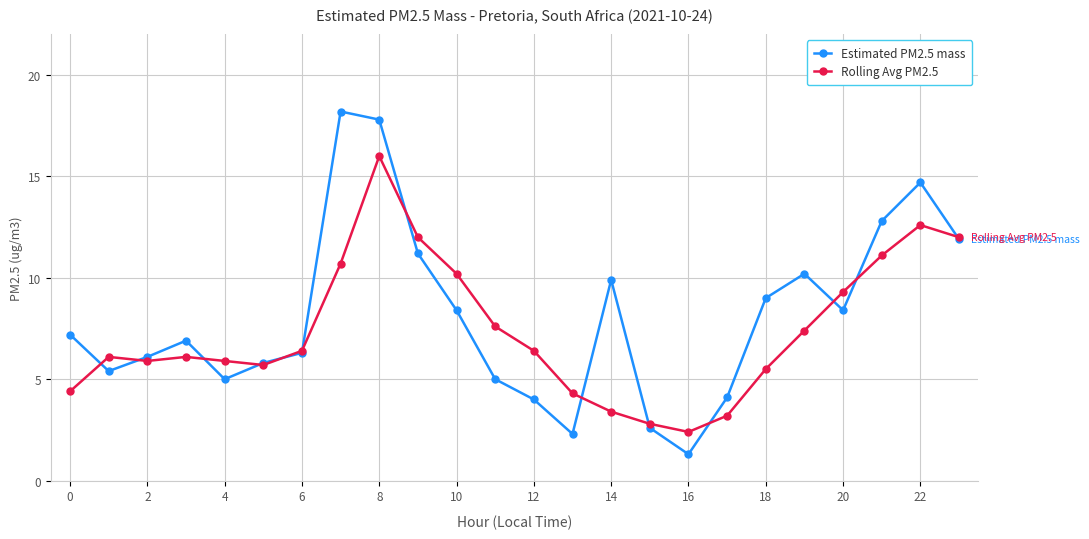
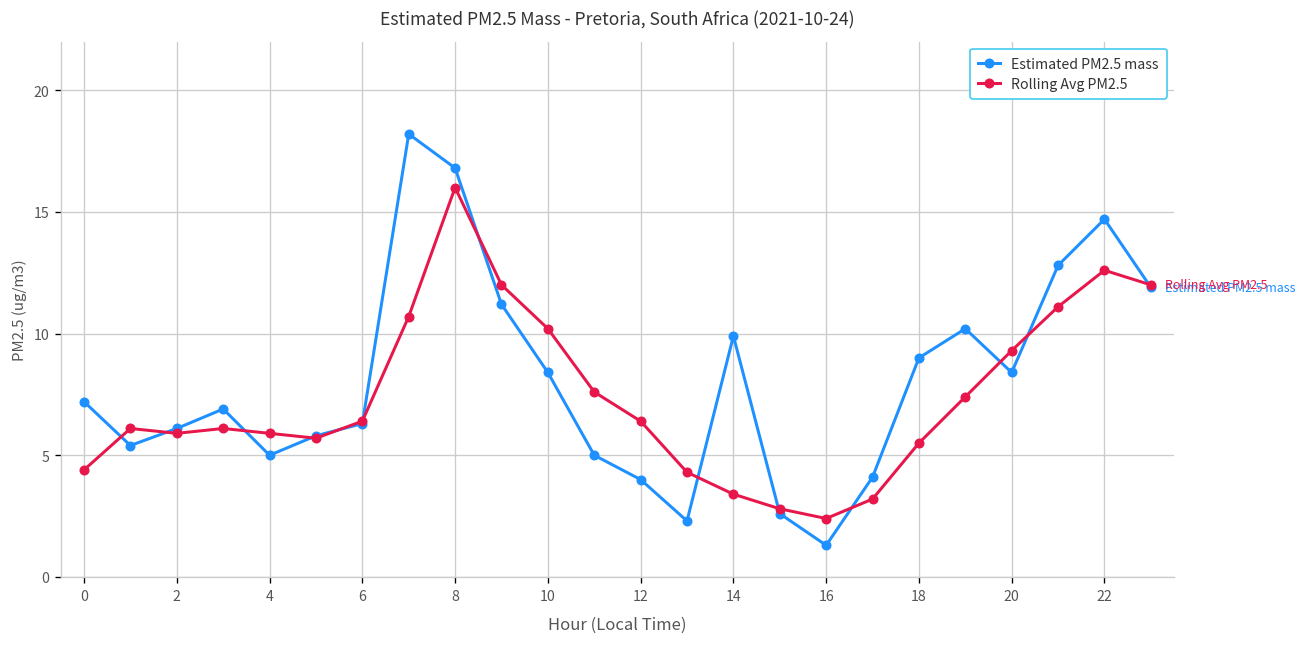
Estimated PM2.5 mass, 8: 17.8 -> 16.8
